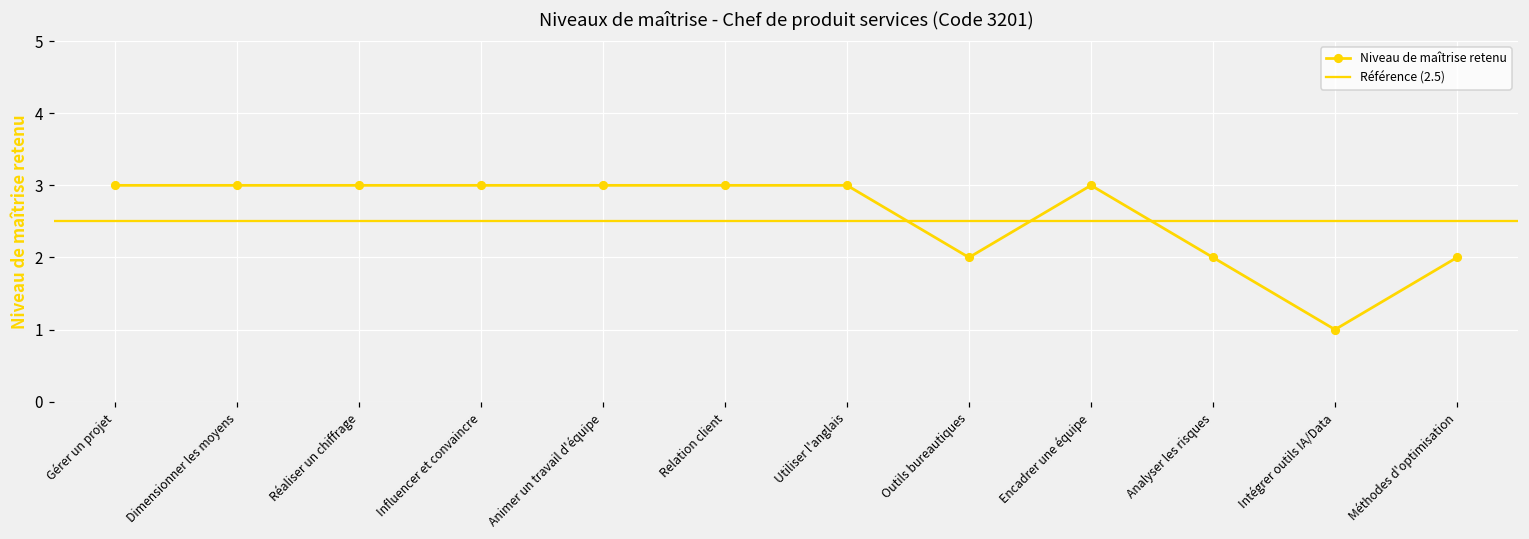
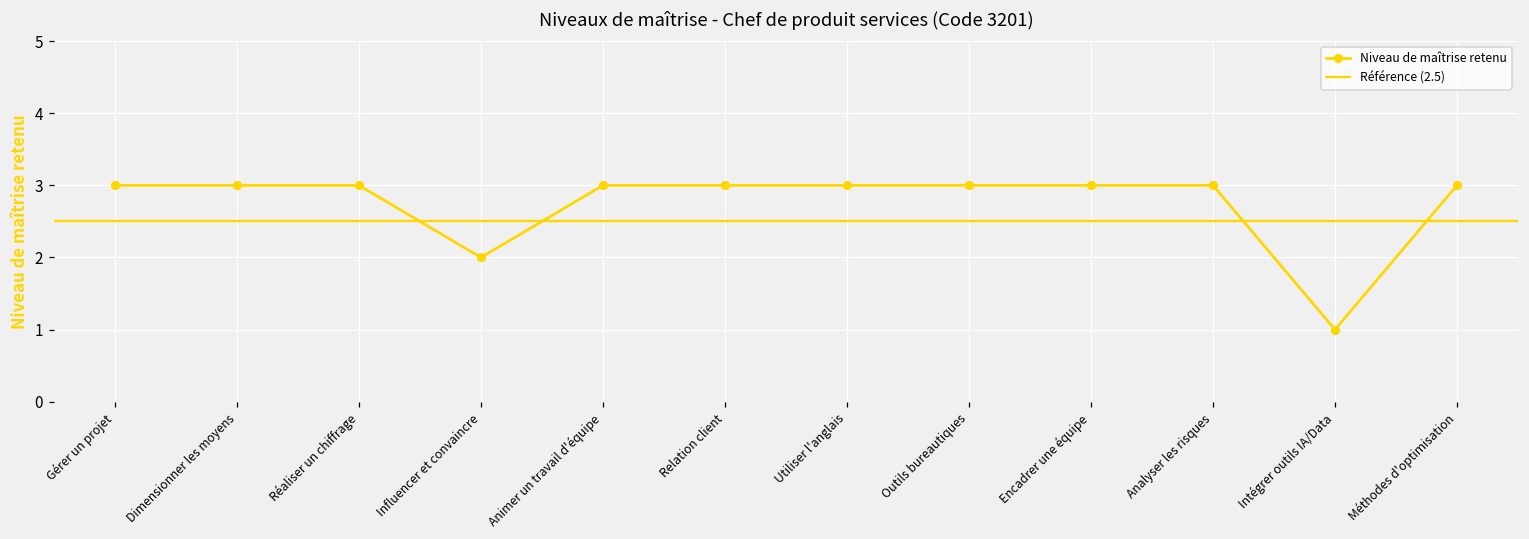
Influencer et convaincre: 3 -> 2
Outils bureautiques: 2 -> 3
Analyser les risques: 2 -> 3
Méthodes d'optimisation: 2 -> 3
